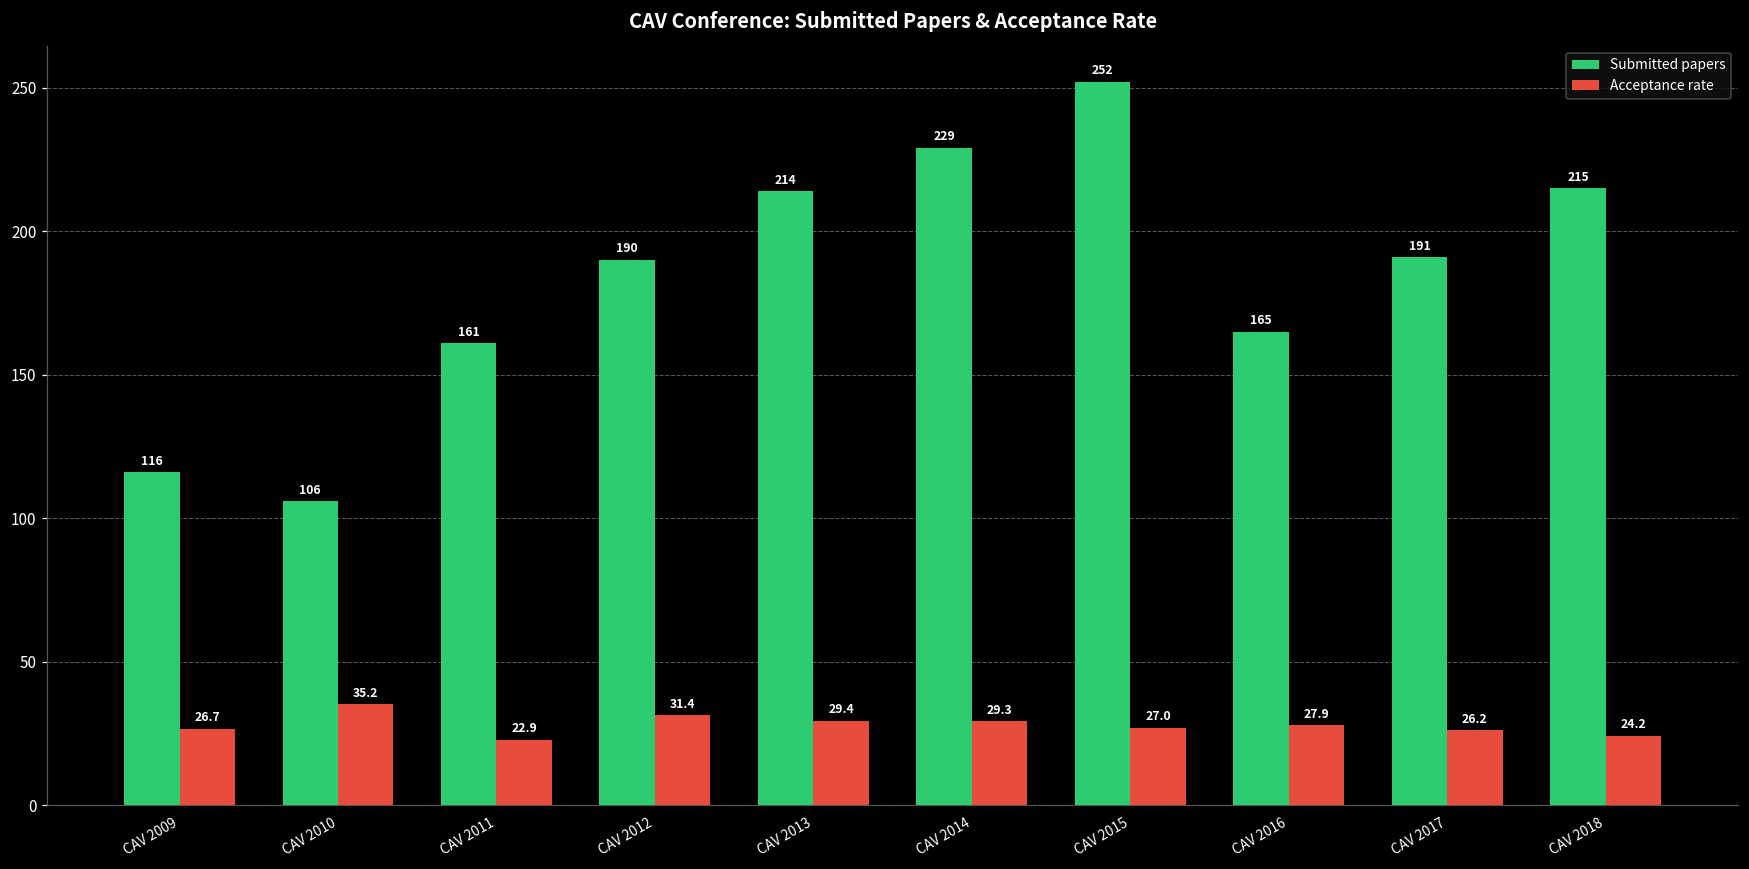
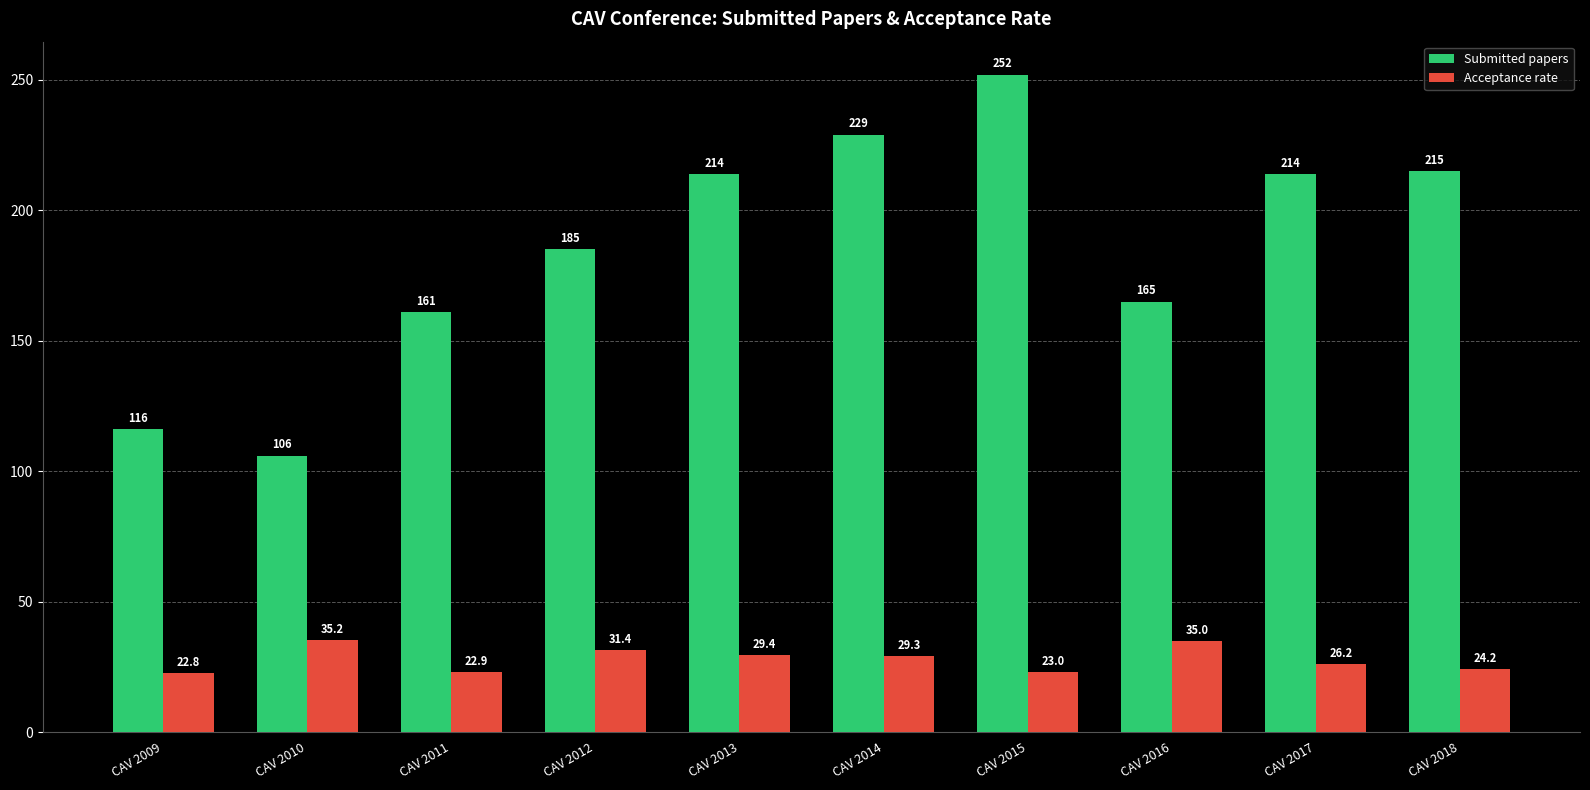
Acceptance rate, CAV 2009: 26.7 -> 22.8
Submitted papers, CAV 2012: 190 -> 185
Acceptance rate, CAV 2015: 27.0 -> 23.0
Acceptance rate, CAV 2016: 27.9 -> 35.0
Submitted papers, CAV 2017: 191 -> 214
